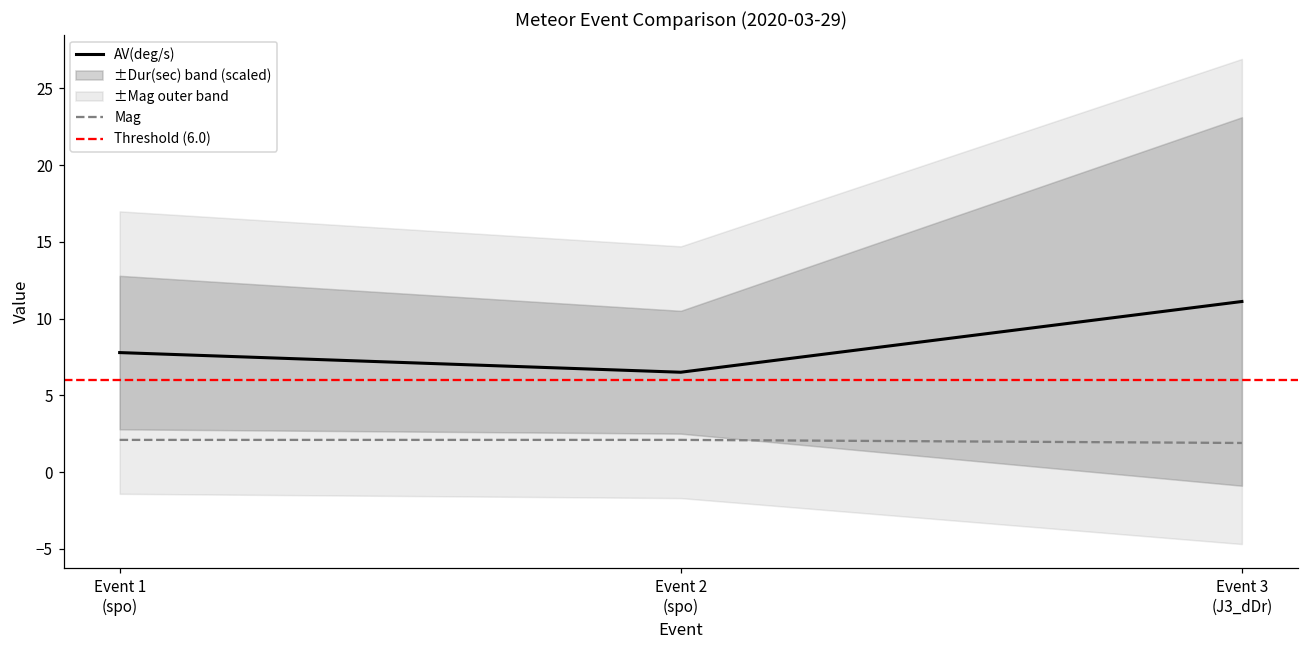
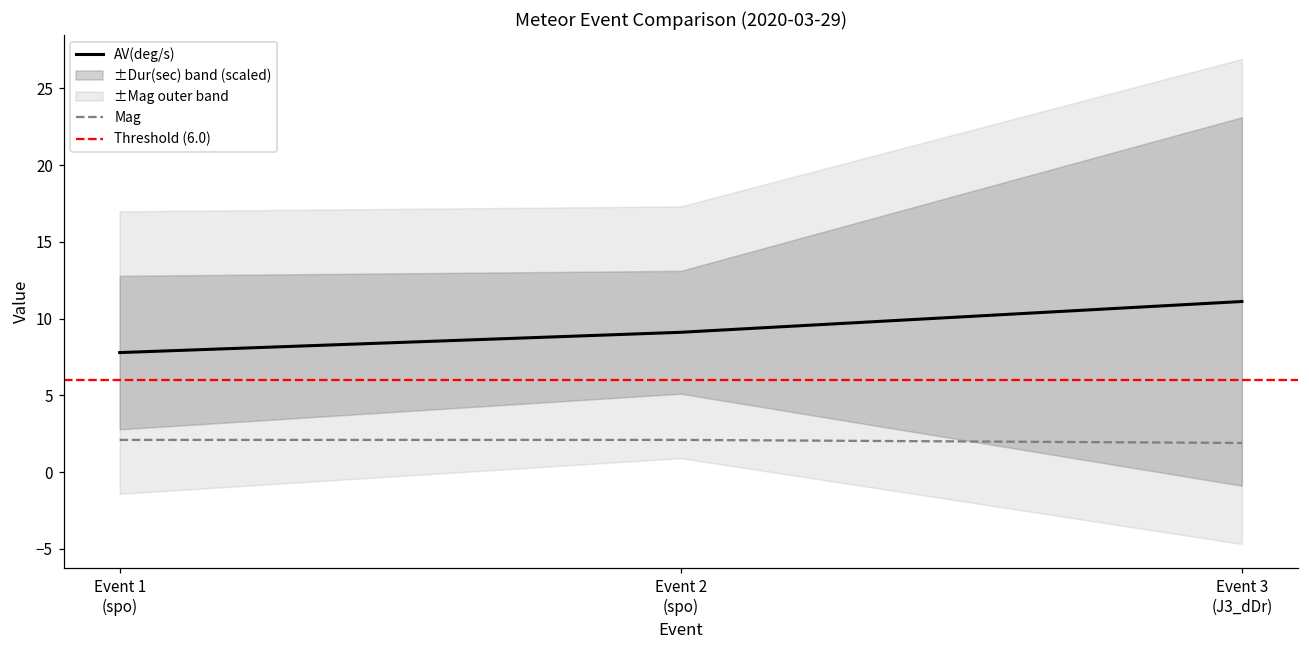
AV(deg/s), Event 2 (spo): 6.5 -> 9.1
